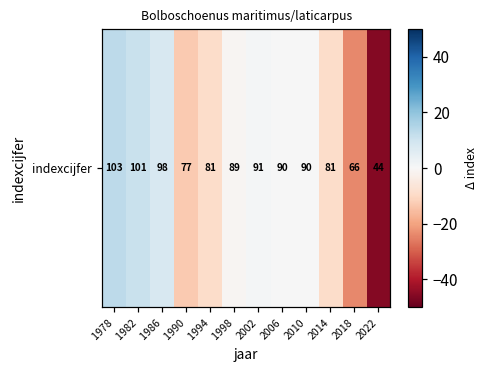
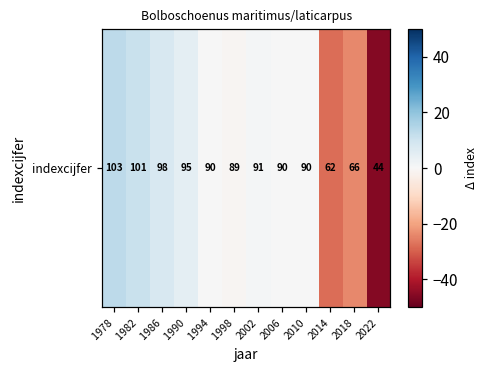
indexcijfer, 1990: 77 -> 95
indexcijfer, 1994: 81 -> 90
indexcijfer, 2014: 81 -> 62
